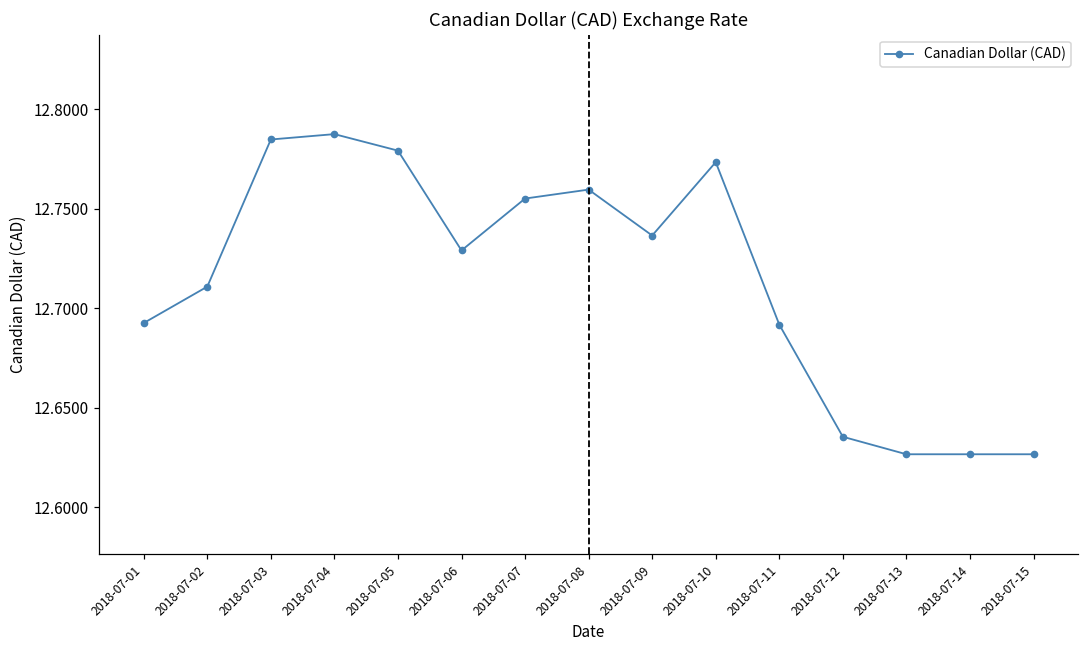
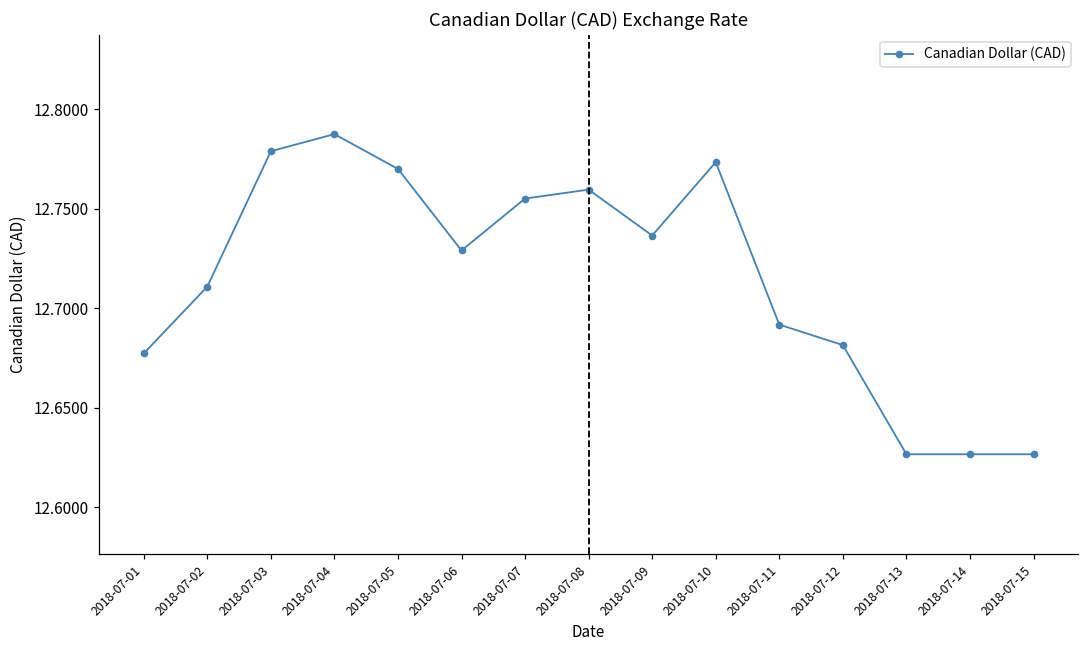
2018-07-01: 12.693 -> 12.677
2018-07-03: 12.785 -> 12.779
2018-07-05: 12.779 -> 12.770
2018-07-12: 12.635 -> 12.682
